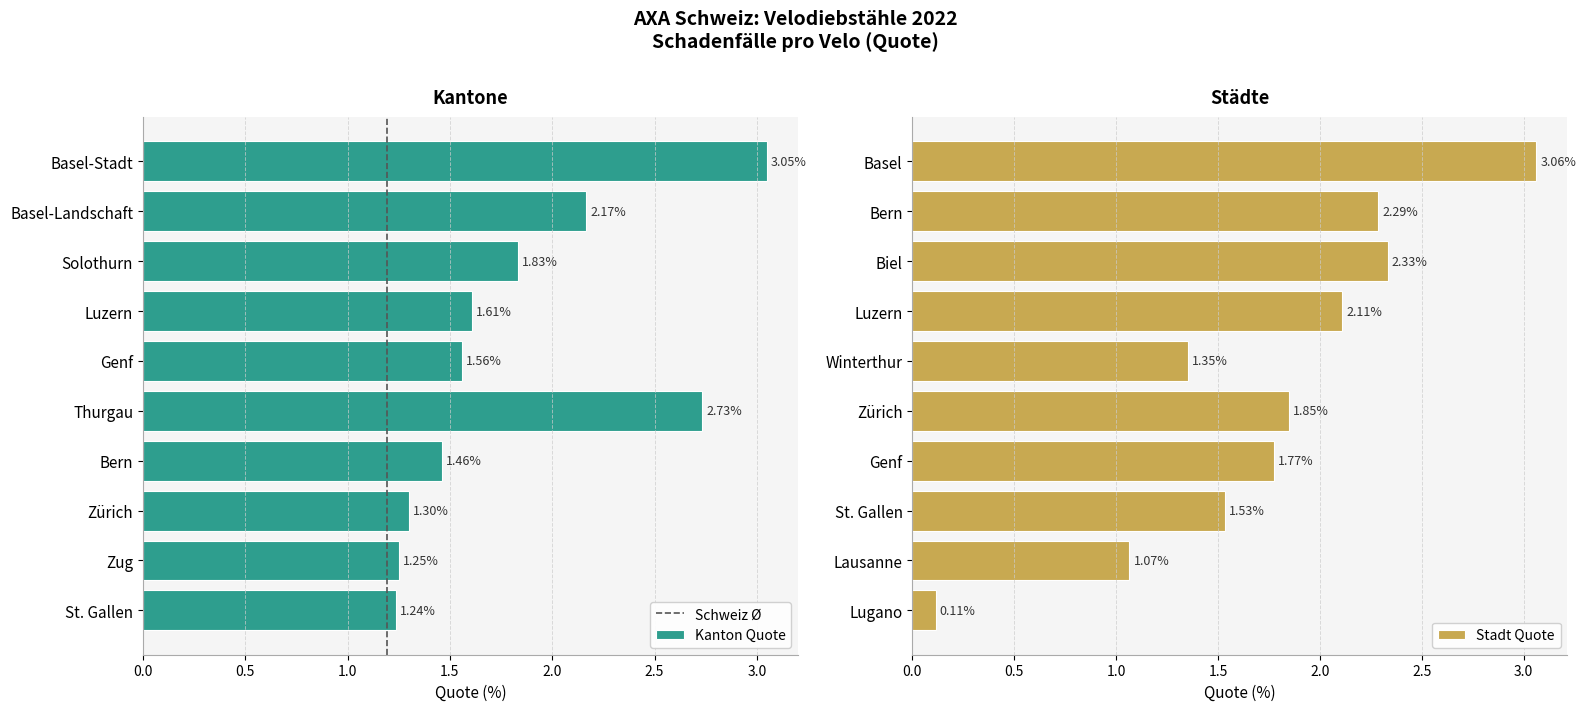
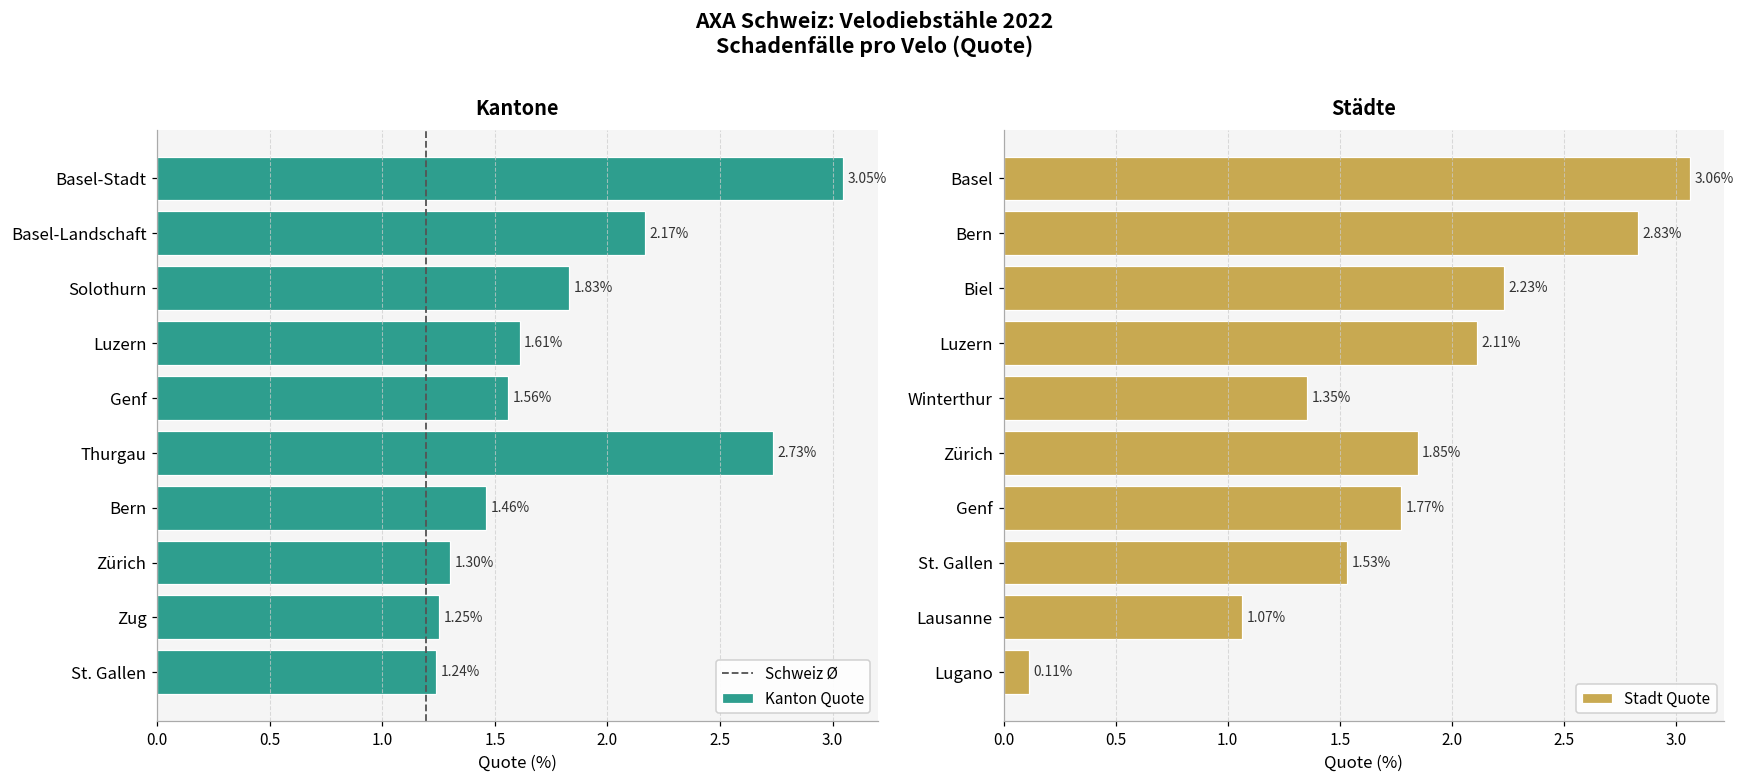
Städte, Bern: 2.29% -> 2.83%
Städte, Biel: 2.33% -> 2.23%
